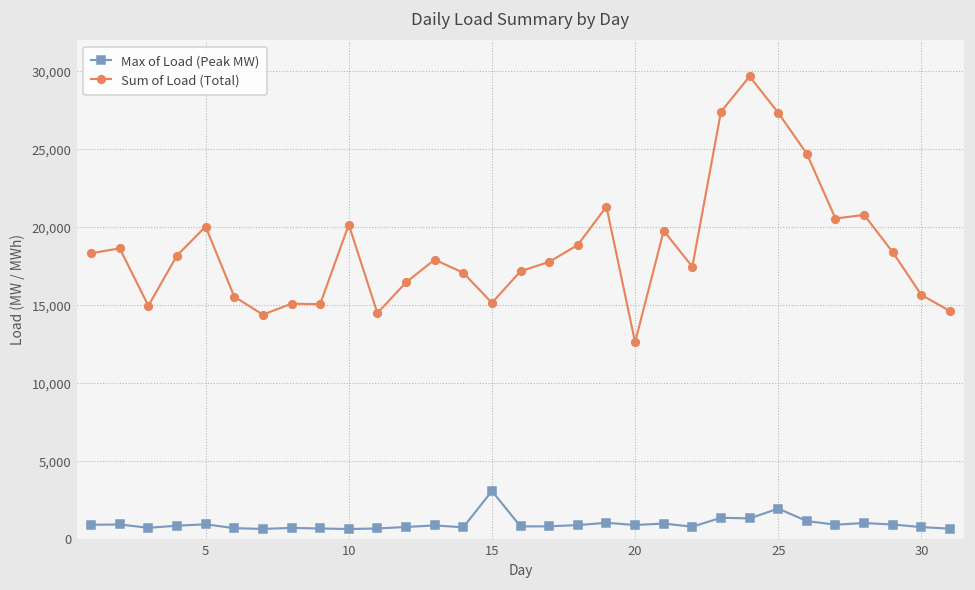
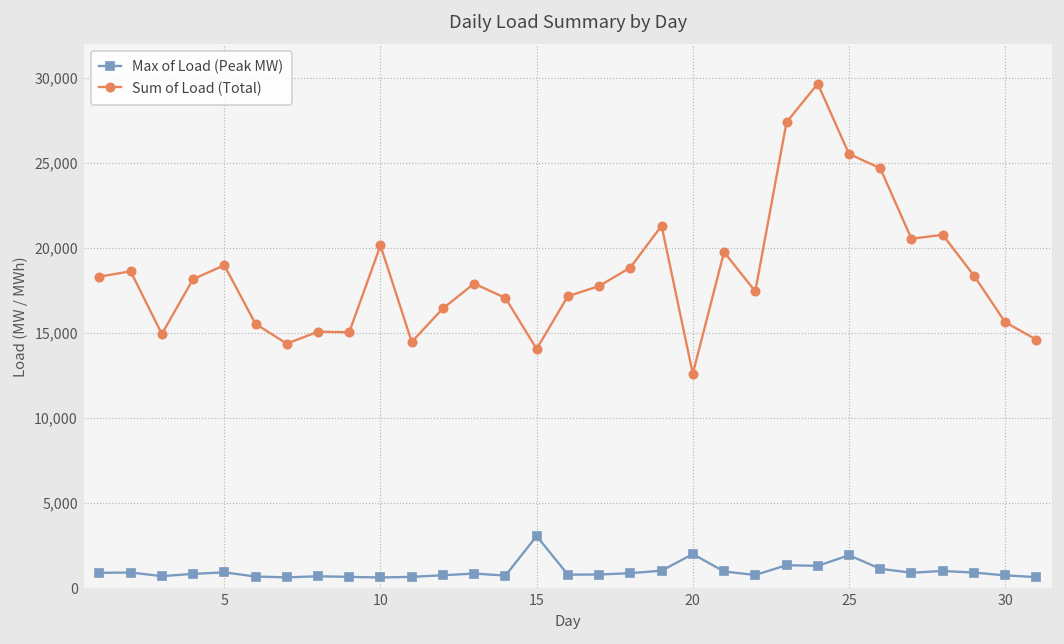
Sum of Load (Total), 5: 20,000 -> 19,000
Sum of Load (Total), 15: 15,100 -> 14,100
Max of Load (Peak MW), 20: 900 -> 2,000
Sum of Load (Total), 25: 27,300 -> 25,500
